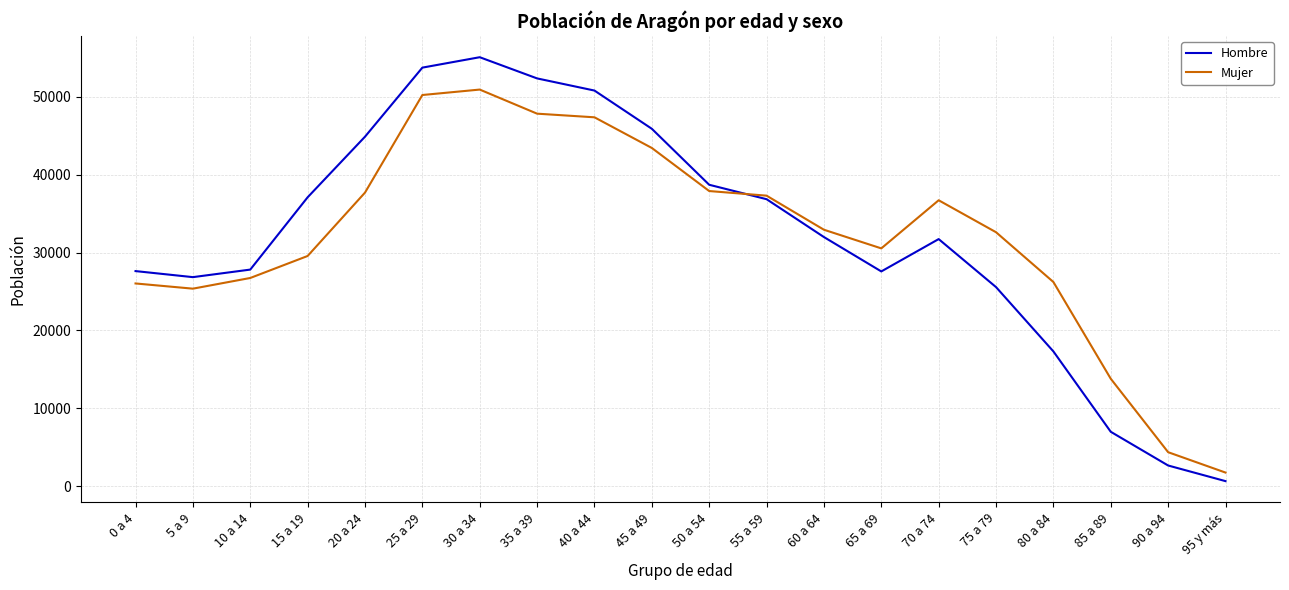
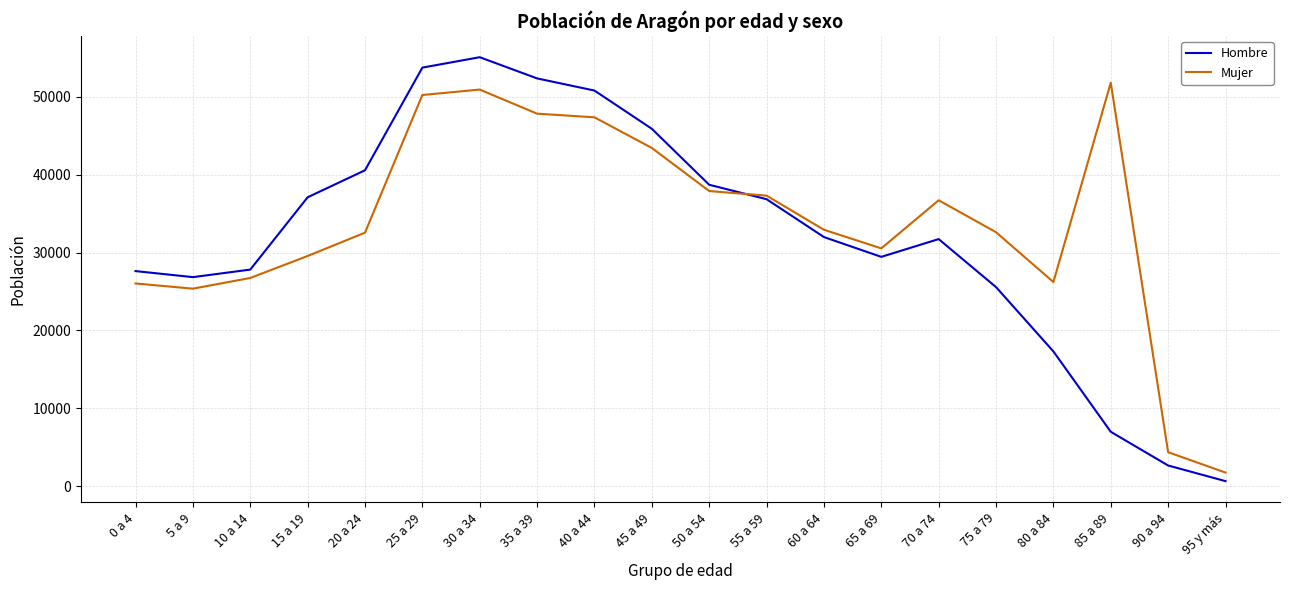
Hombre, 20 a 24: 45000 -> 41000
Mujer, 20 a 24: 38000 -> 33000
Hombre, 65 a 69: 28000 -> 29000
Mujer, 85 a 89: 14000 -> 52000
